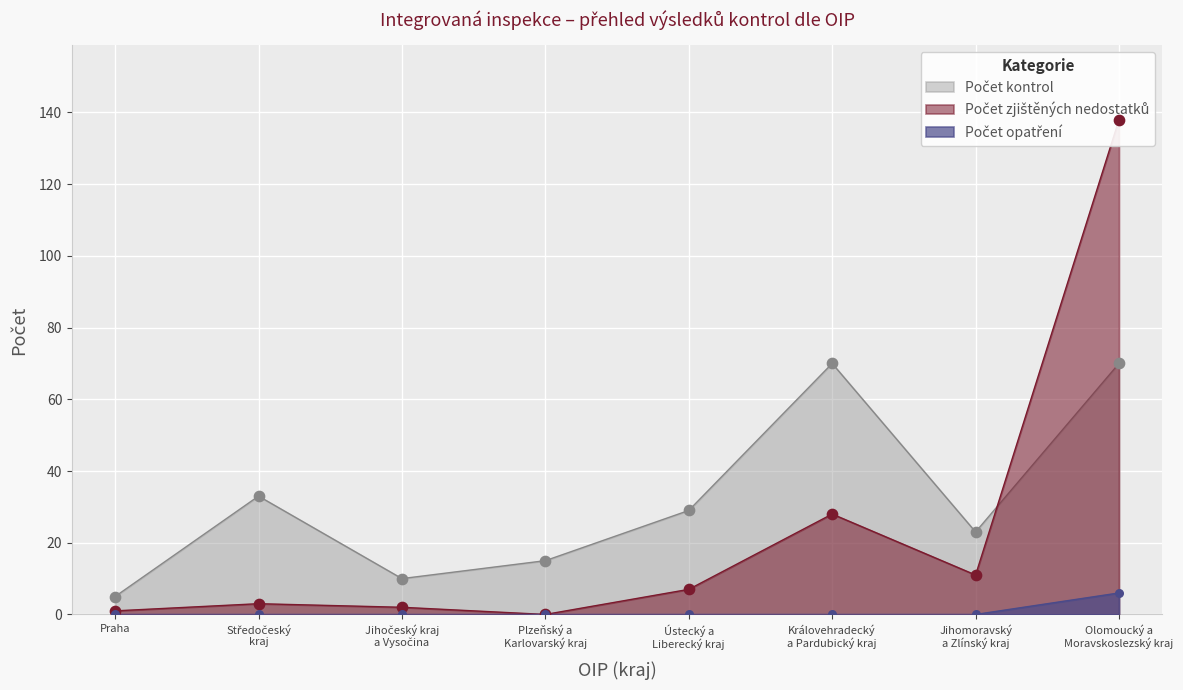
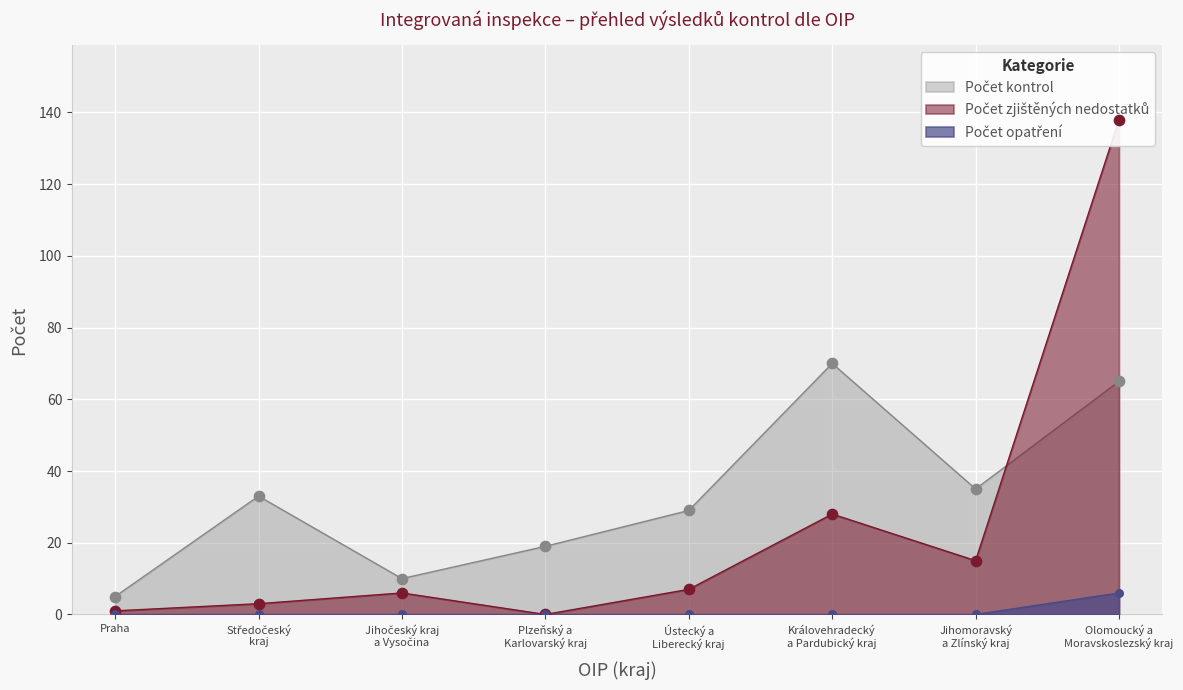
Počet zjištěných nedostatků, Jihočeský kraj a Vysočina: 2 -> 6
Počet kontrol, Plzeňský a Karlovarský kraj: 15 -> 19
Počet kontrol, Jihomoravský a Zlínský kraj: 23 -> 35
Počet zjištěných nedostatků, Jihomoravský a Zlínský kraj: 11 -> 15
Počet kontrol, Olomoucký a Moravskoslezský kraj: 70 -> 65
